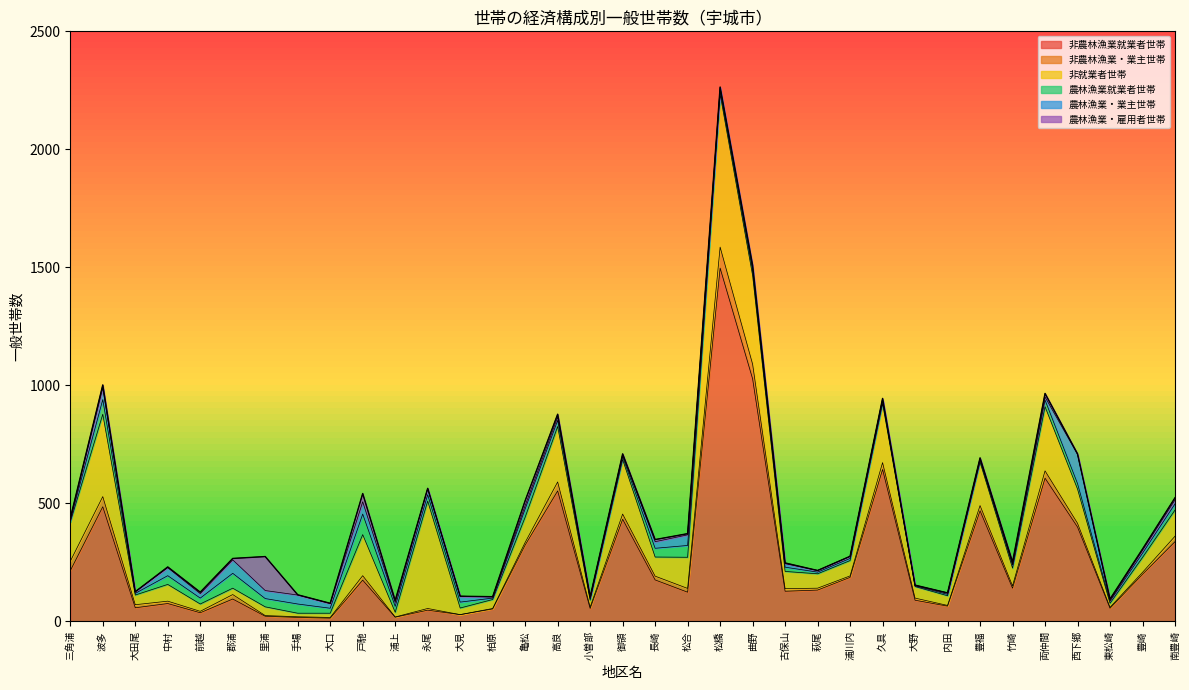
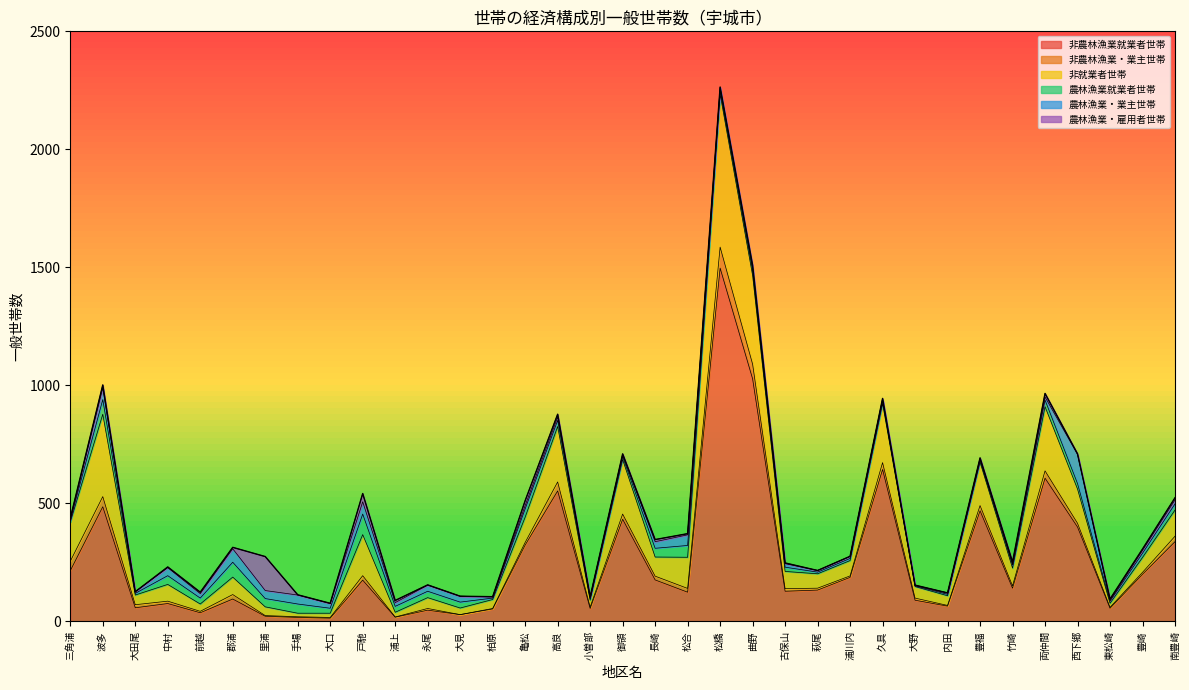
非就業者世帯, 郡浦: 30 -> 70
非就業者世帯, 永尾: 460 -> 50
